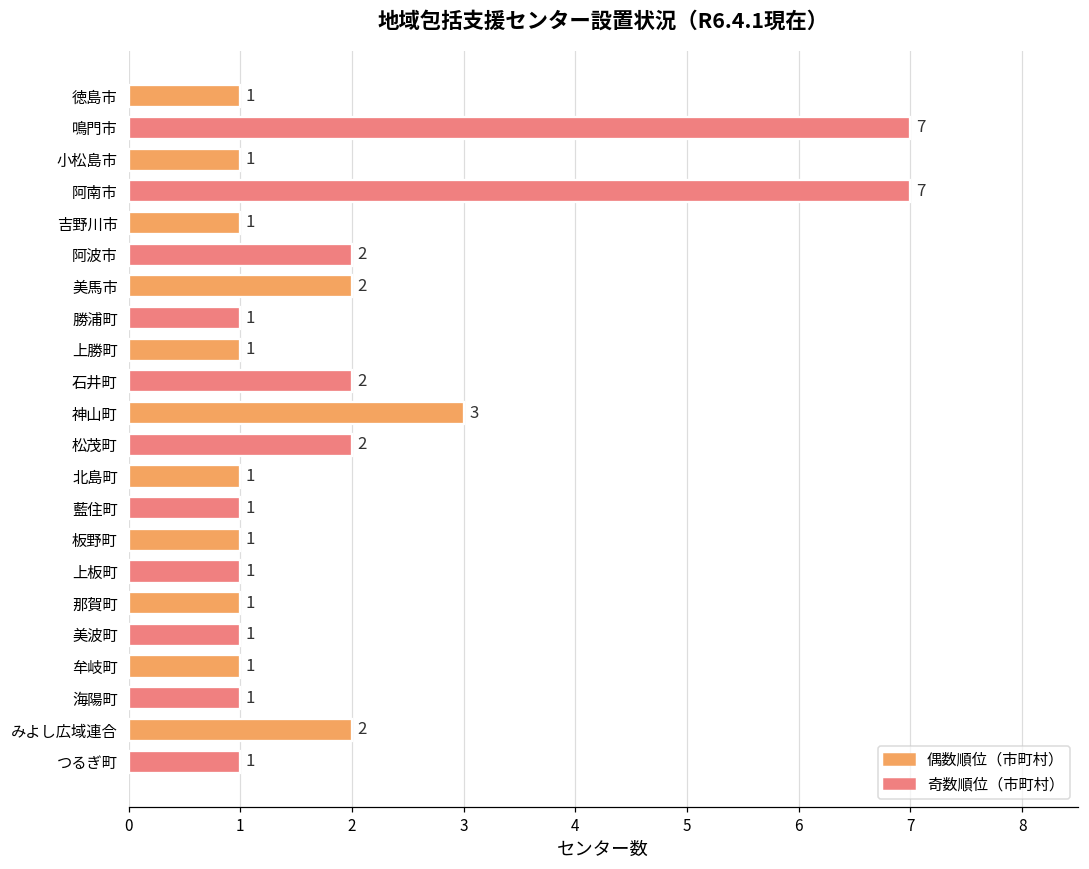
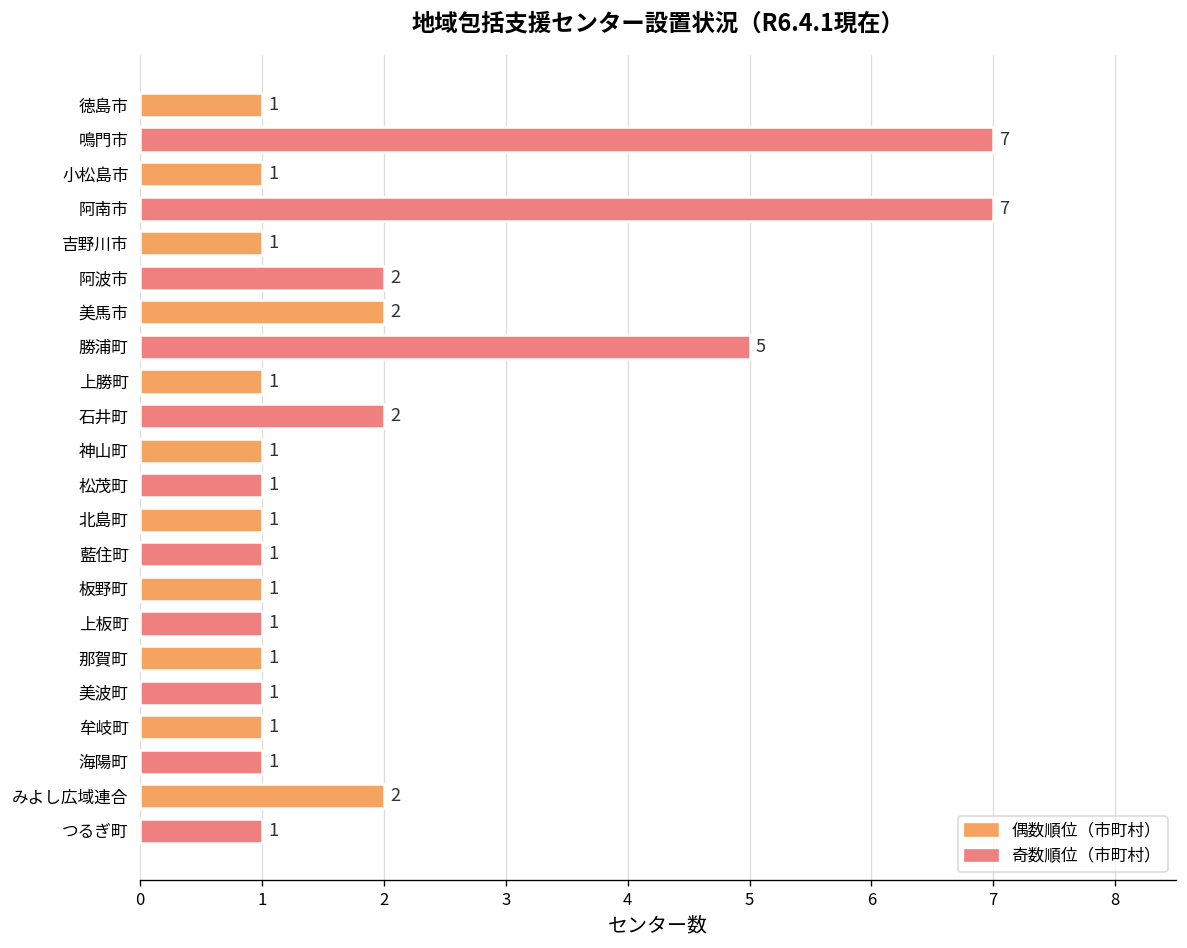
勝浦町: 1 -> 5
神山町: 3 -> 1
松茂町: 2 -> 1
